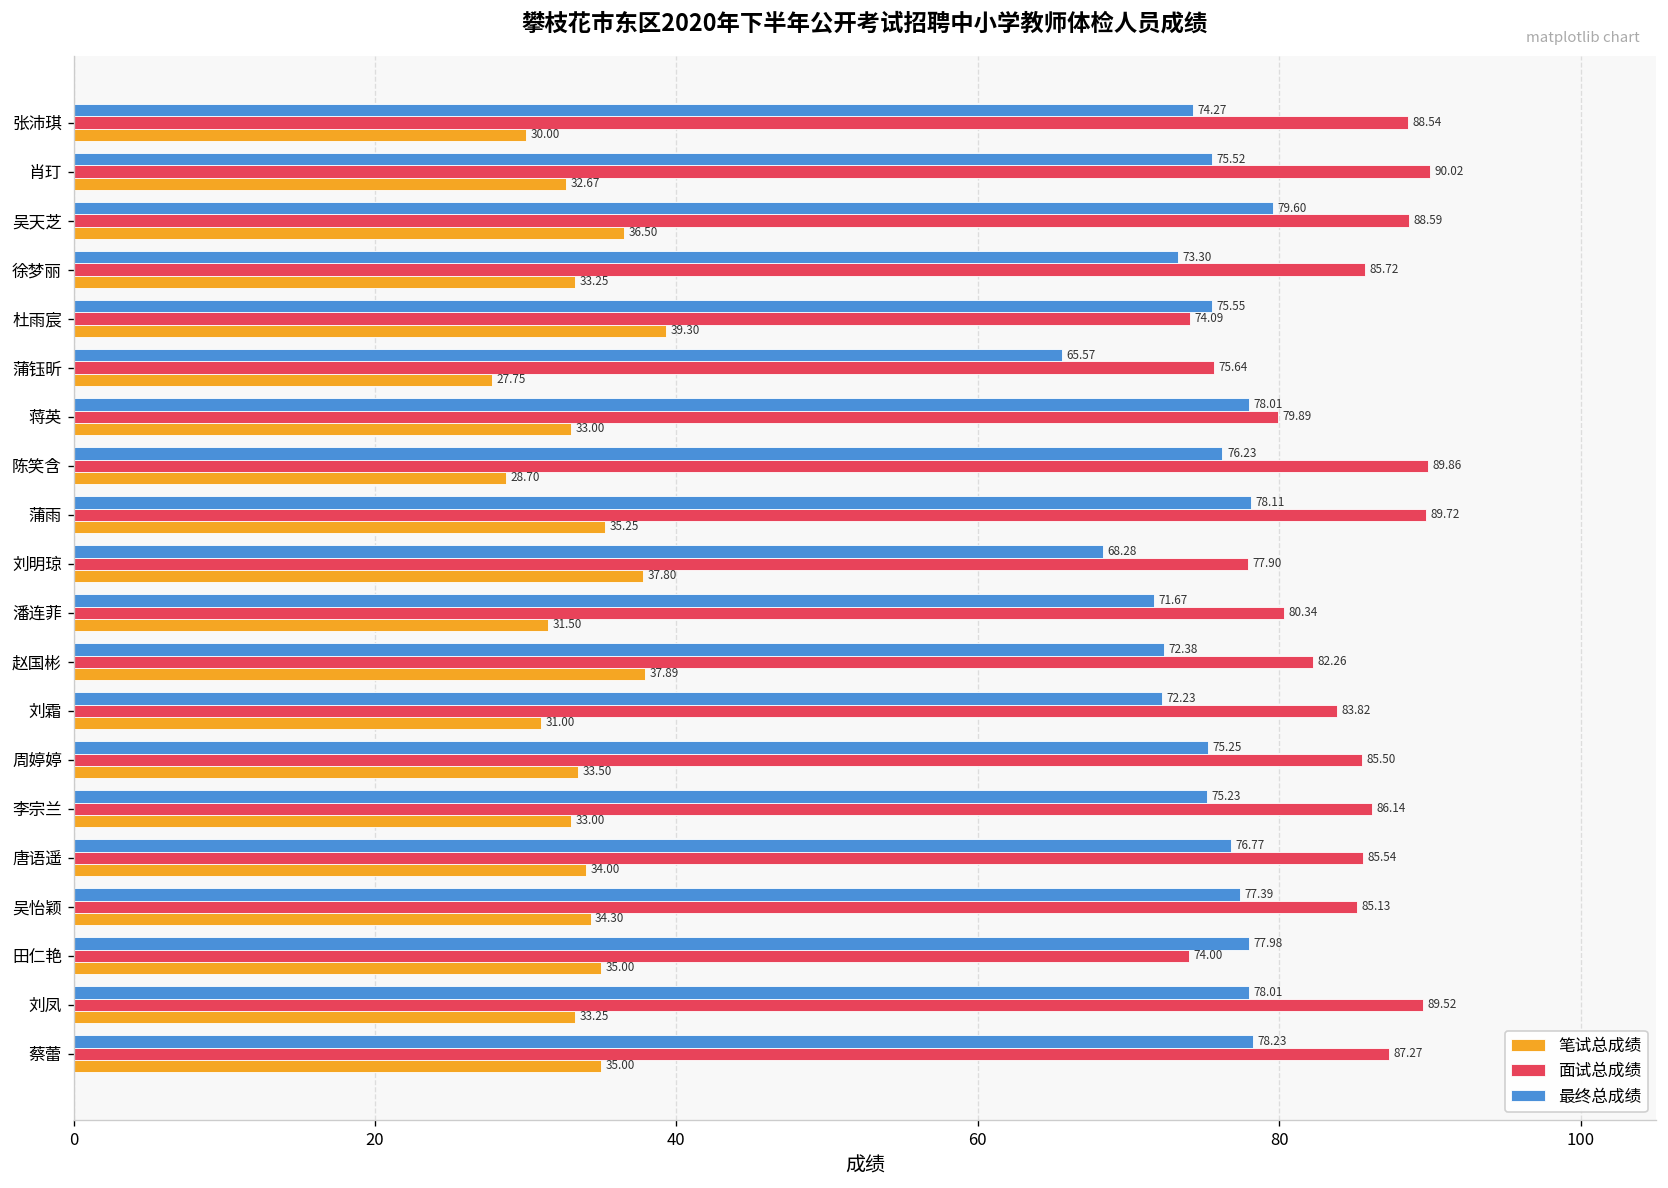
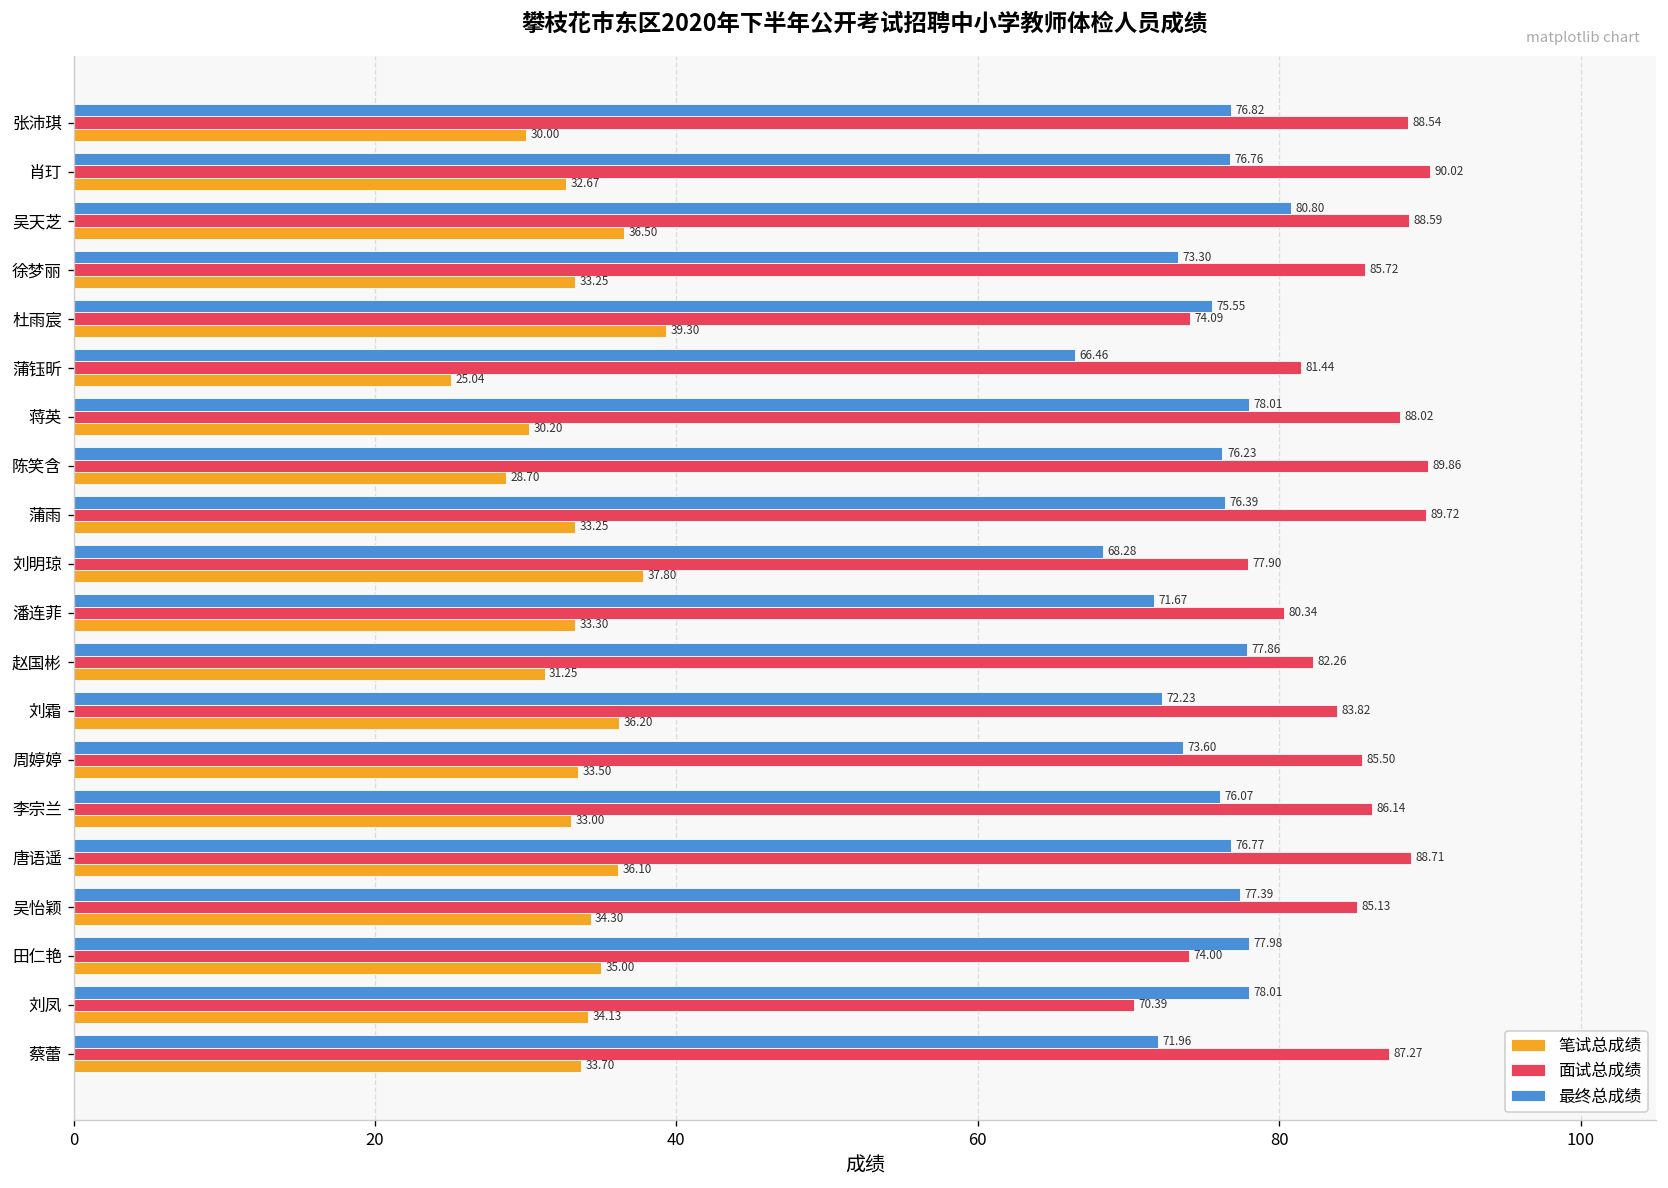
最终总成绩, 张沛琪: 74.27 -> 76.82
最终总成绩, 肖玎: 75.52 -> 76.76
最终总成绩, 吴天芝: 79.60 -> 80.80
最终总成绩, 蒲钰昕: 65.57 -> 66.46
面试总成绩, 蒲钰昕: 75.64 -> 81.44
笔试总成绩, 蒲钰昕: 27.75 -> 25.04
面试总成绩, 蒋英: 79.89 -> 88.02
笔试总成绩, 蒋英: 33.00 -> 30.20
最终总成绩, 蒲雨: 78.11 -> 76.39
笔试总成绩, 蒲雨: 35.25 -> 33.25
笔试总成绩, 潘连菲: 31.50 -> 33.30
最终总成绩, 赵国彬: 72.38 -> 77.86
笔试总成绩, 赵国彬: 37.89 -> 31.25
笔试总成绩, 刘霜: 31.00 -> 36.20
最终总成绩, 周婷婷: 75.25 -> 73.60
最终总成绩, 李宗兰: 75.23 -> 76.07
面试总成绩, 唐语遥: 85.54 -> 88.71
笔试总成绩, 唐语遥: 34.00 -> 36.10
面试总成绩, 刘凤: 89.52 -> 70.39
笔试总成绩, 刘凤: 33.25 -> 34.13
最终总成绩, 蔡蕾: 78.23 -> 71.96
笔试总成绩, 蔡蕾: 35.00 -> 33.70
